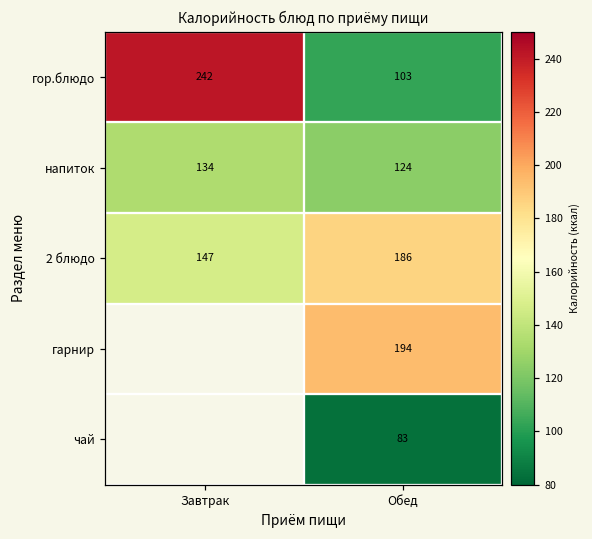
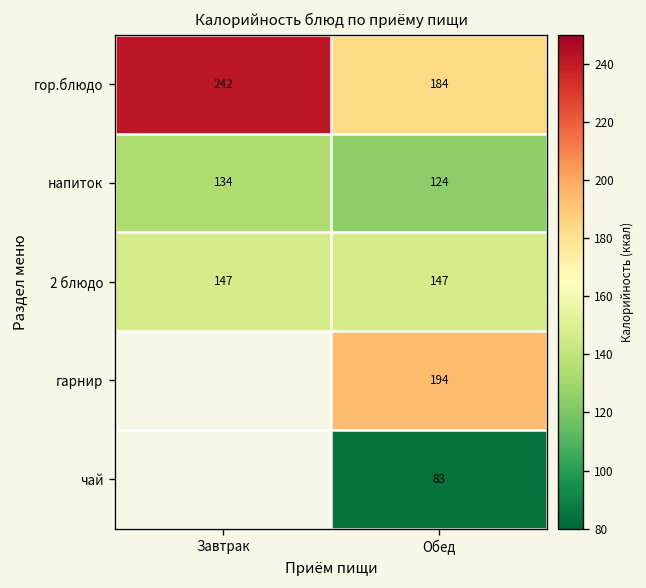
гор.блюдо, Обед: 103 -> 184
2 блюдо, Обед: 186 -> 147
